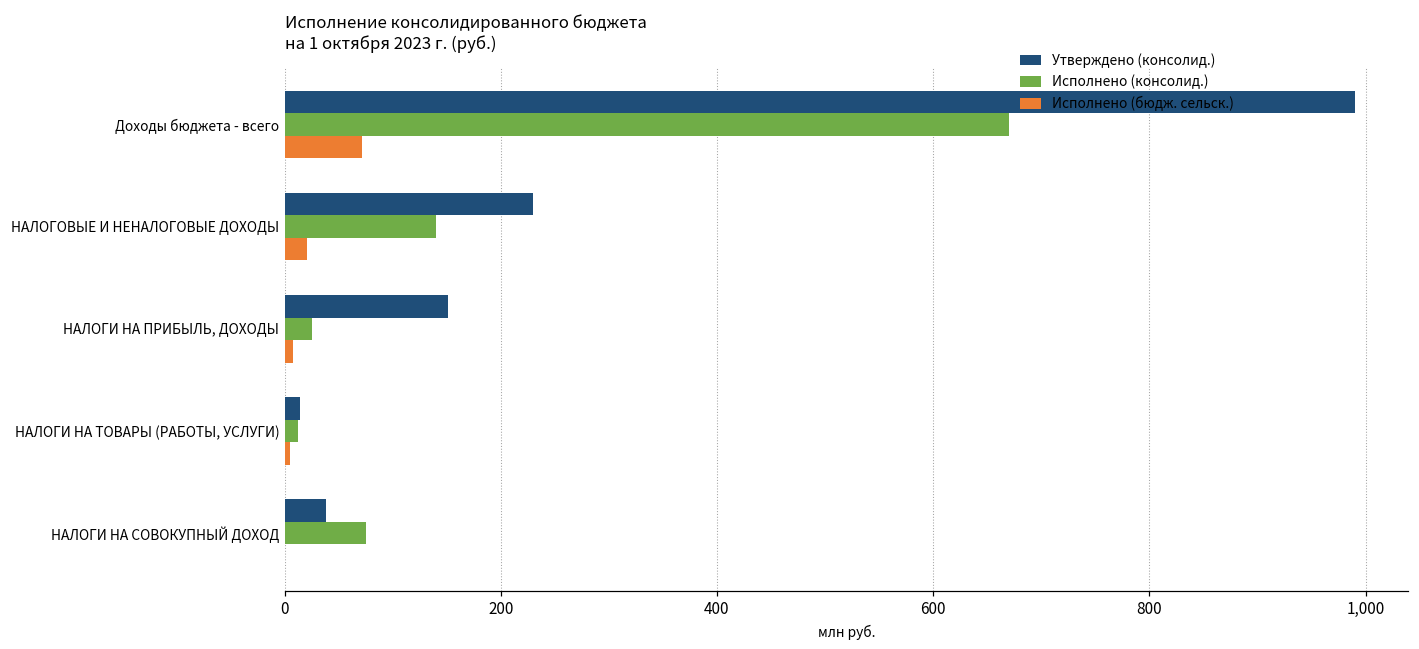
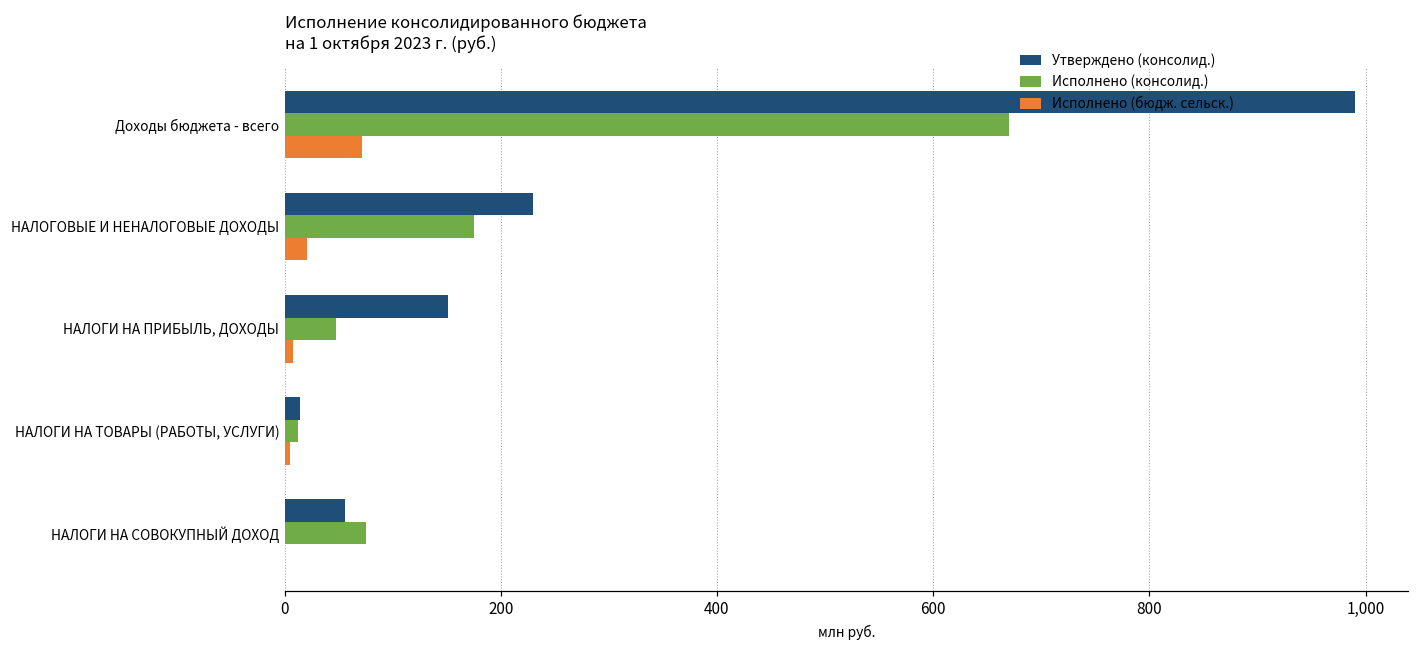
Исполнено (консолид.), НАЛОГОВЫЕ И НЕНАЛОГОВЫЕ ДОХОДЫ: 140 -> 170
Исполнено (консолид.), НАЛОГИ НА ПРИБЫЛЬ, ДОХОДЫ: 20 -> 50
Утверждено (консолид.), НАЛОГИ НА СОВОКУПНЫЙ ДОХОД: 40 -> 60
